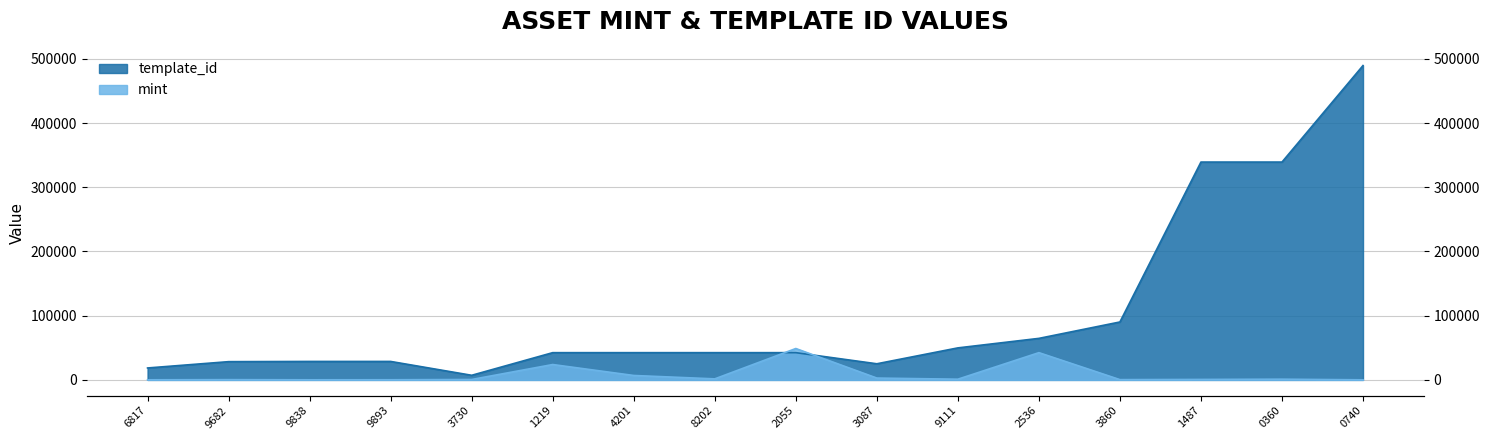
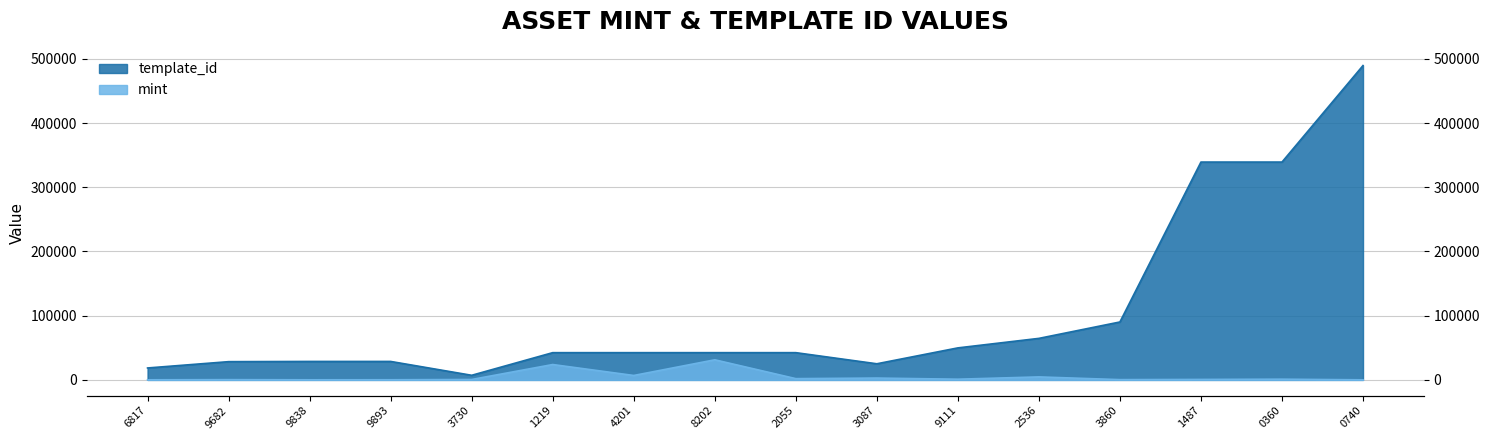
mint, 8202: 0 -> 30000
mint, 2055: 50000 -> 0
mint, 2536: 40000 -> 0
